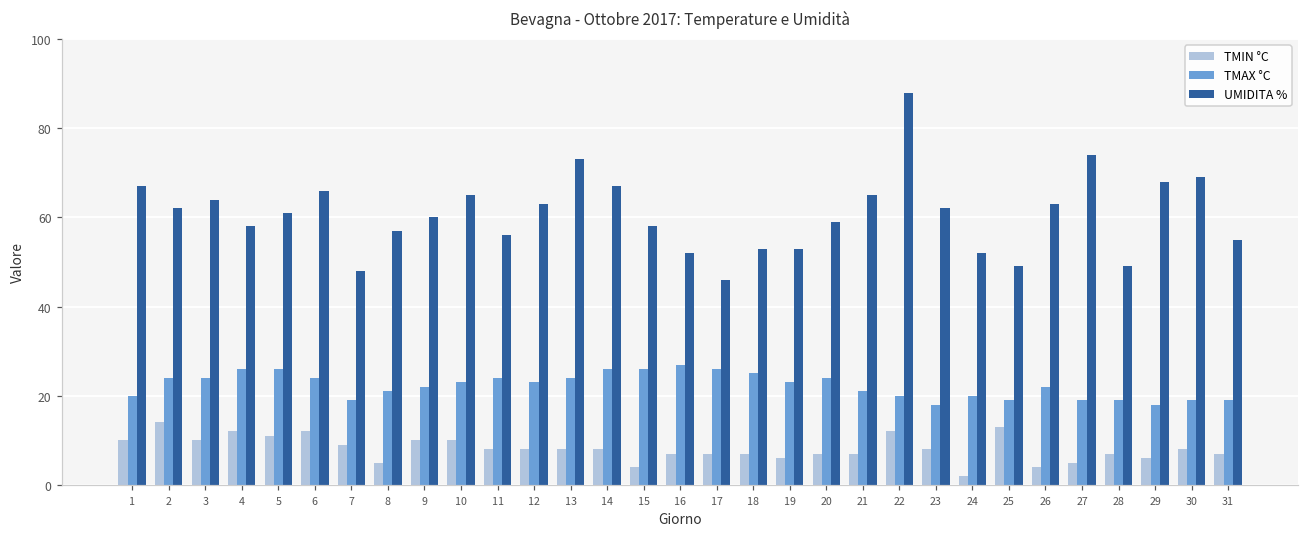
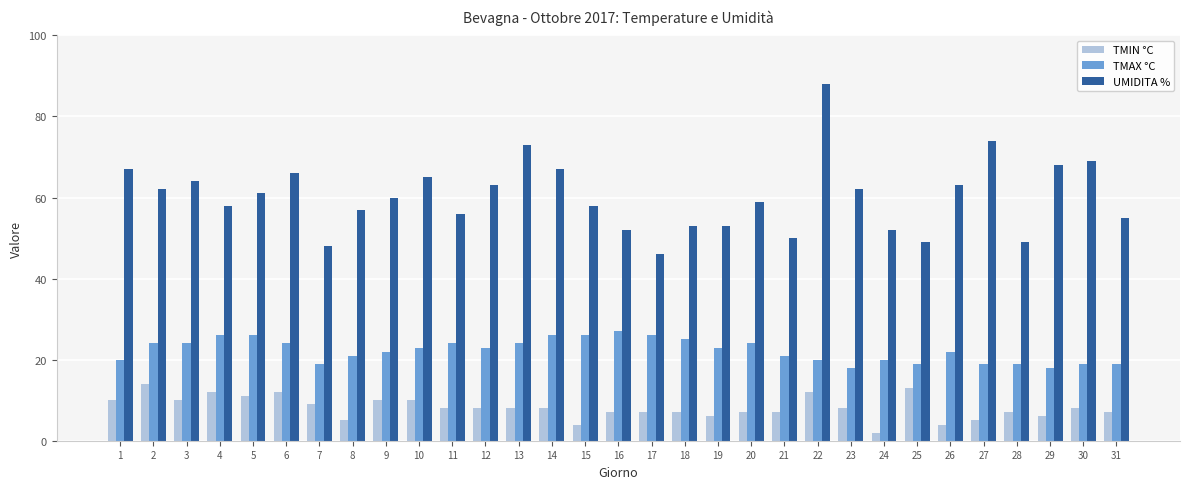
UMIDITA %, 21: 65 -> 50
